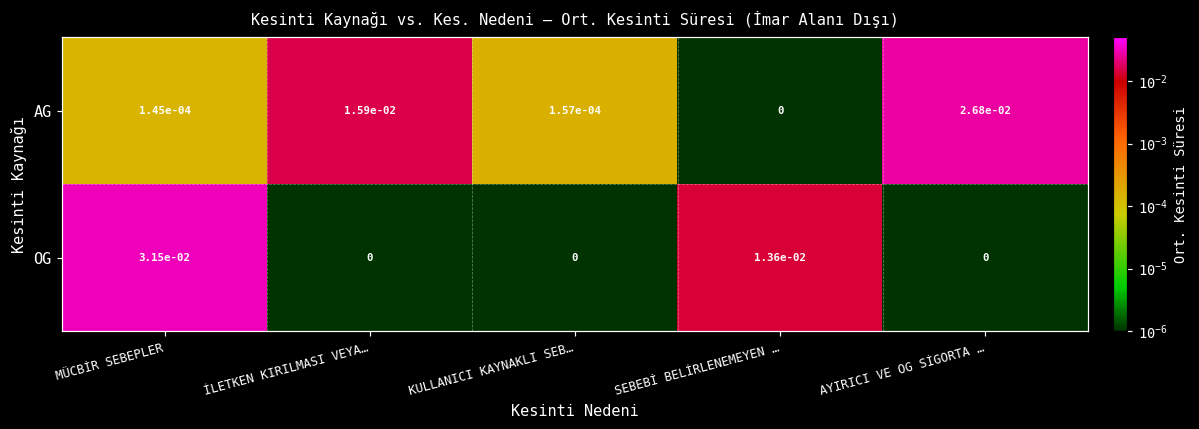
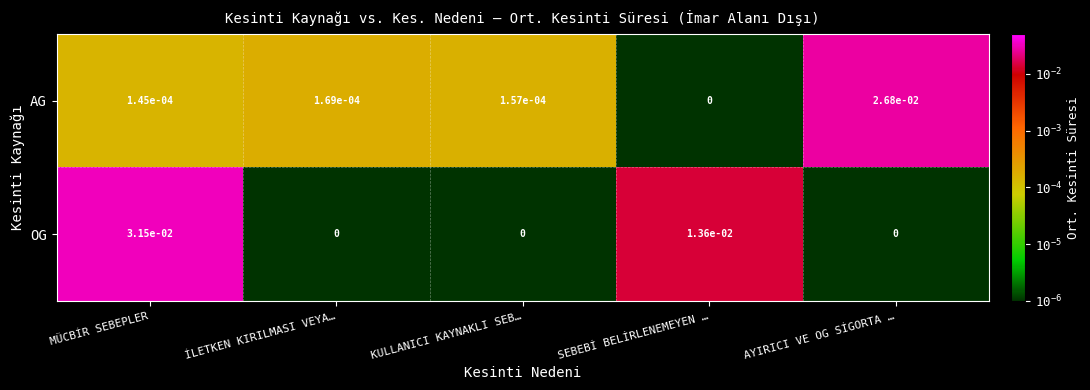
AG, İLETKEN KIRILMASI VEYA…: 1.59e-02 -> 1.69e-04
